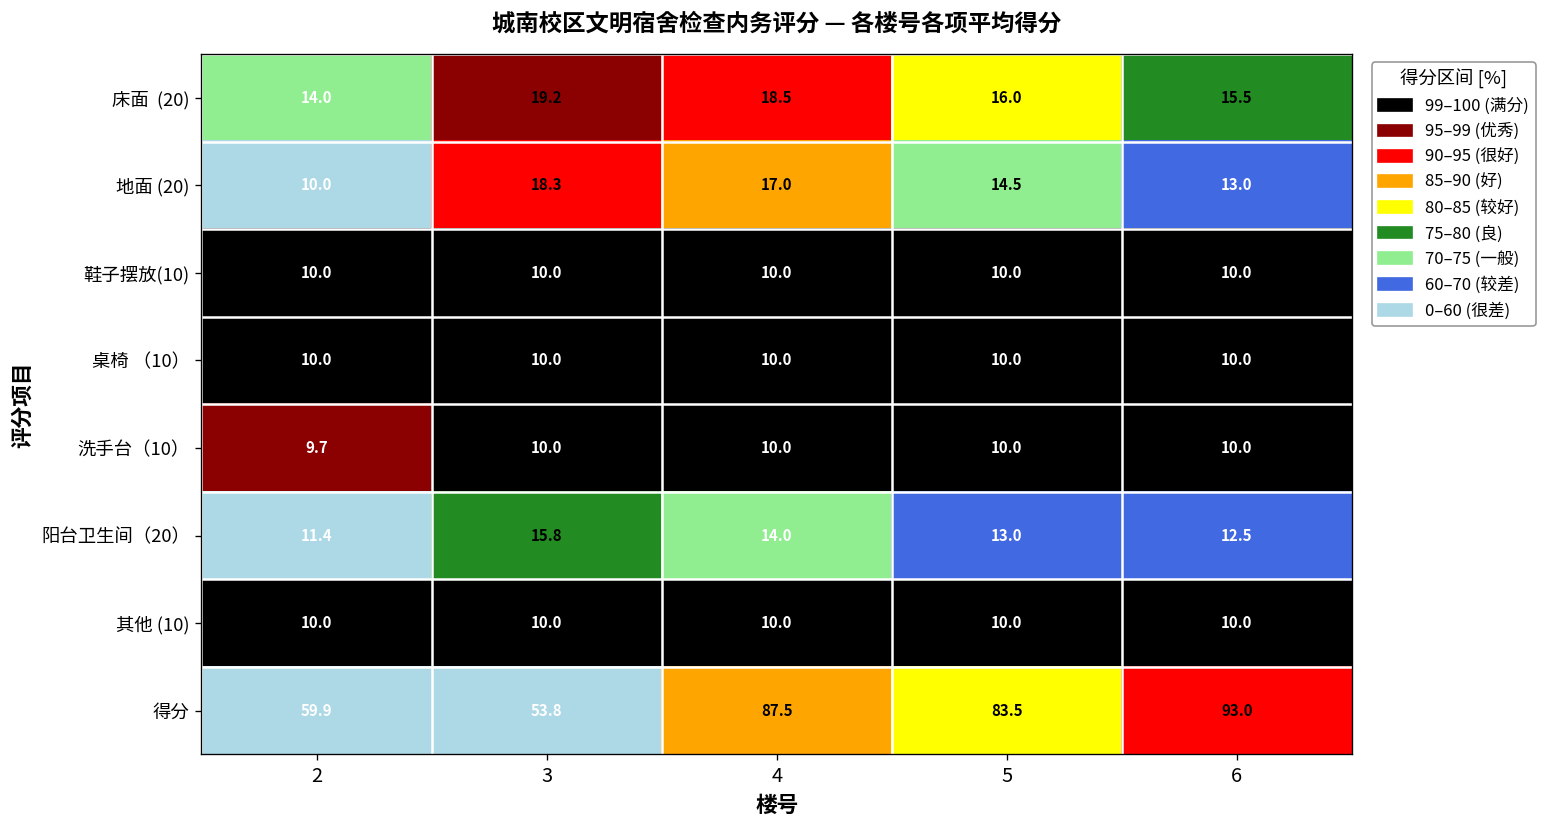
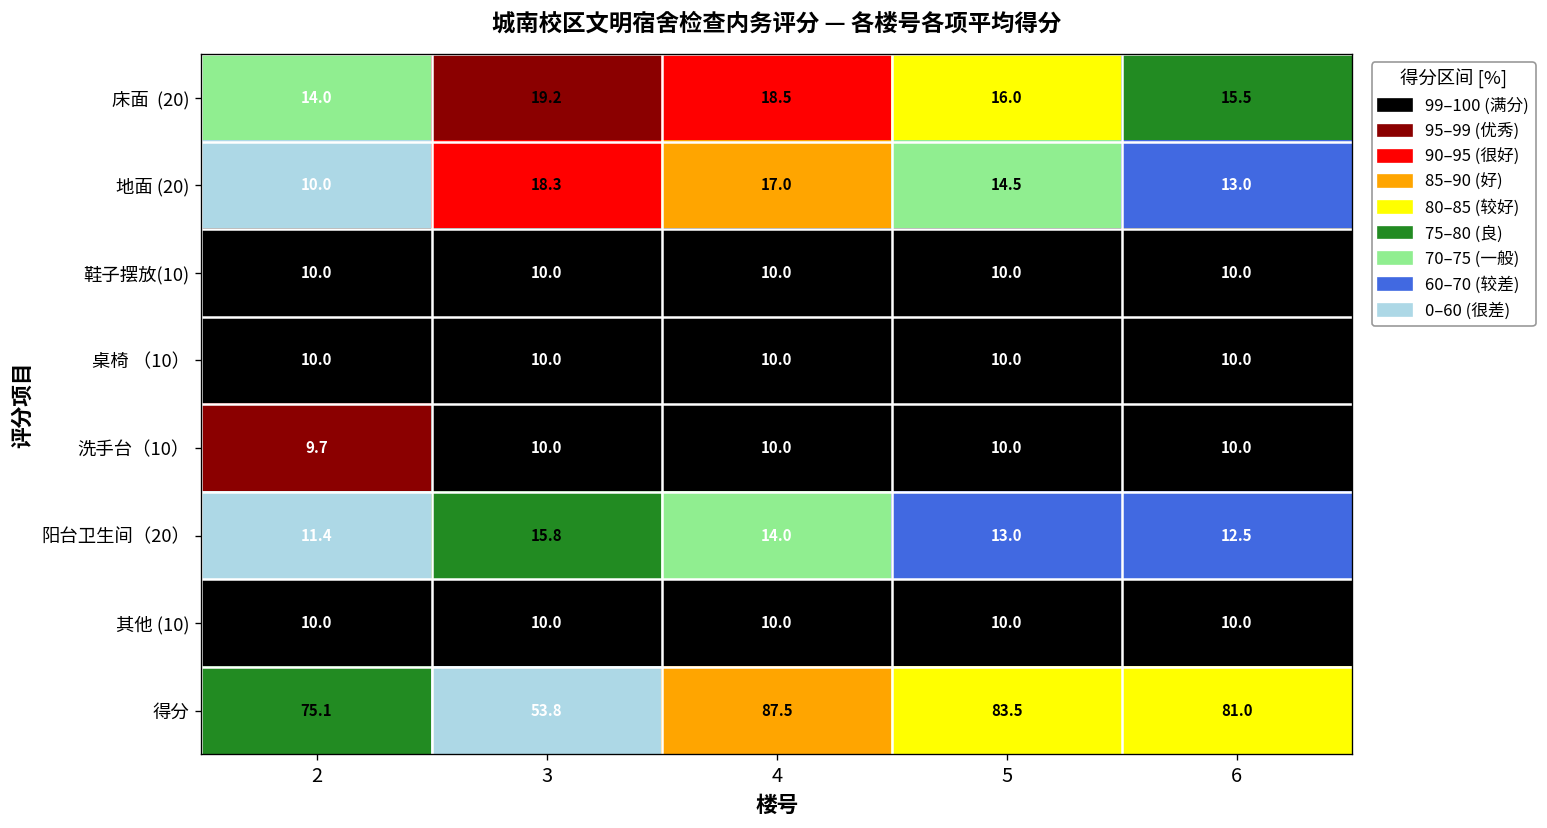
得分, 2: 59.9 -> 75.1
得分, 6: 93.0 -> 81.0
